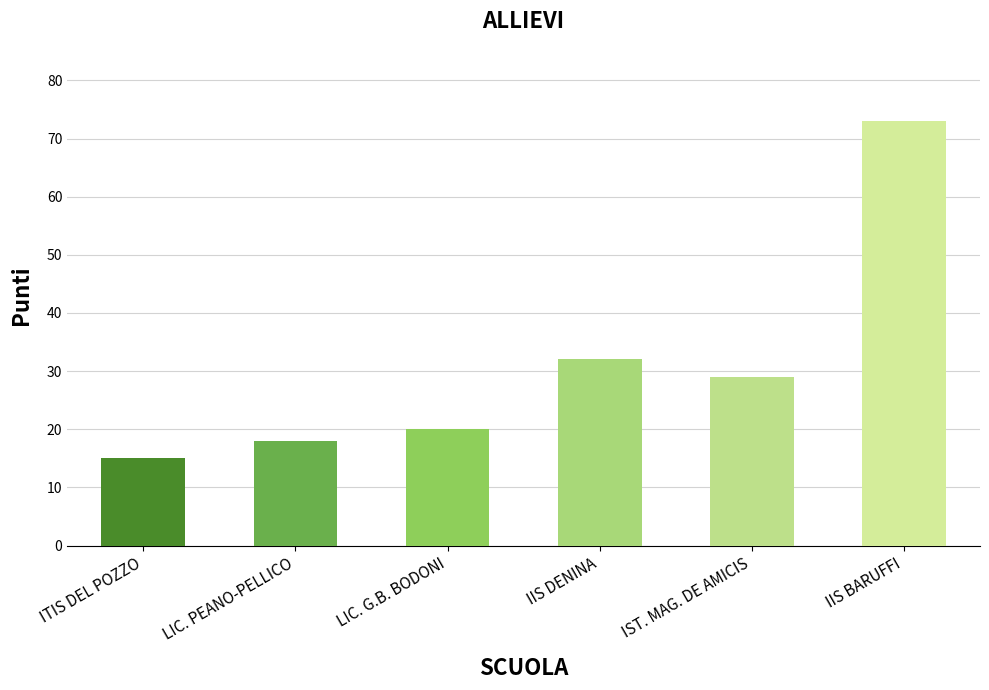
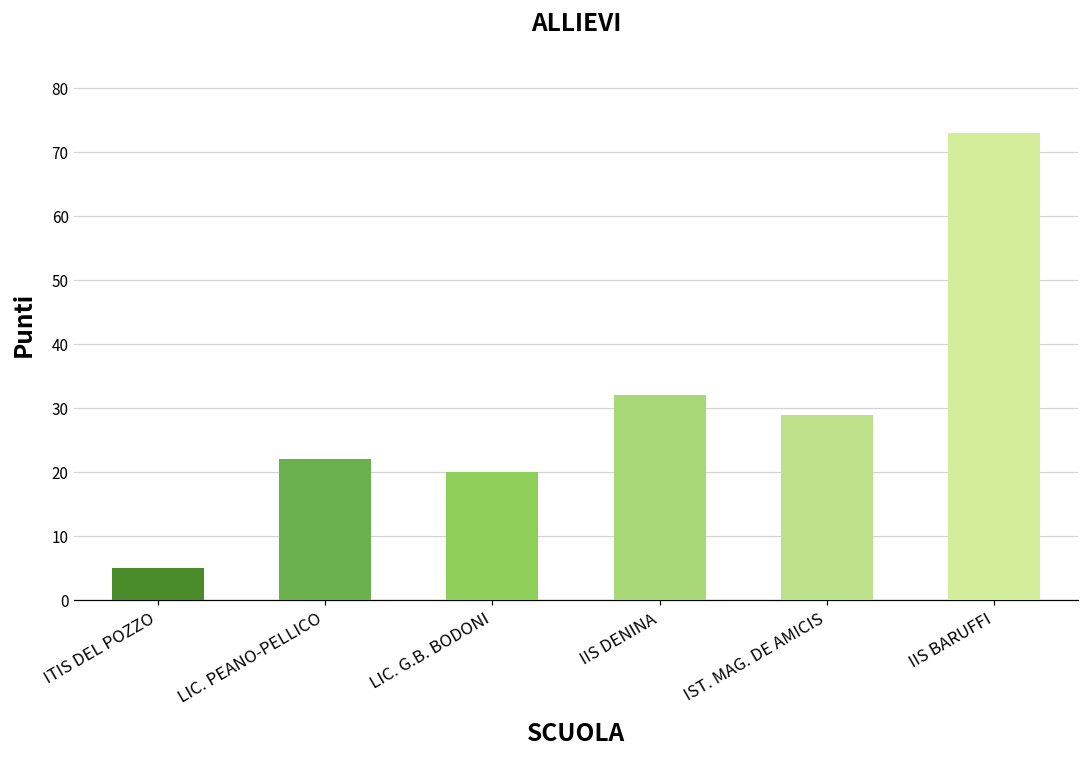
ITIS DEL POZZO: 15 -> 5
LIC. PEANO-PELLICO: 18 -> 22
